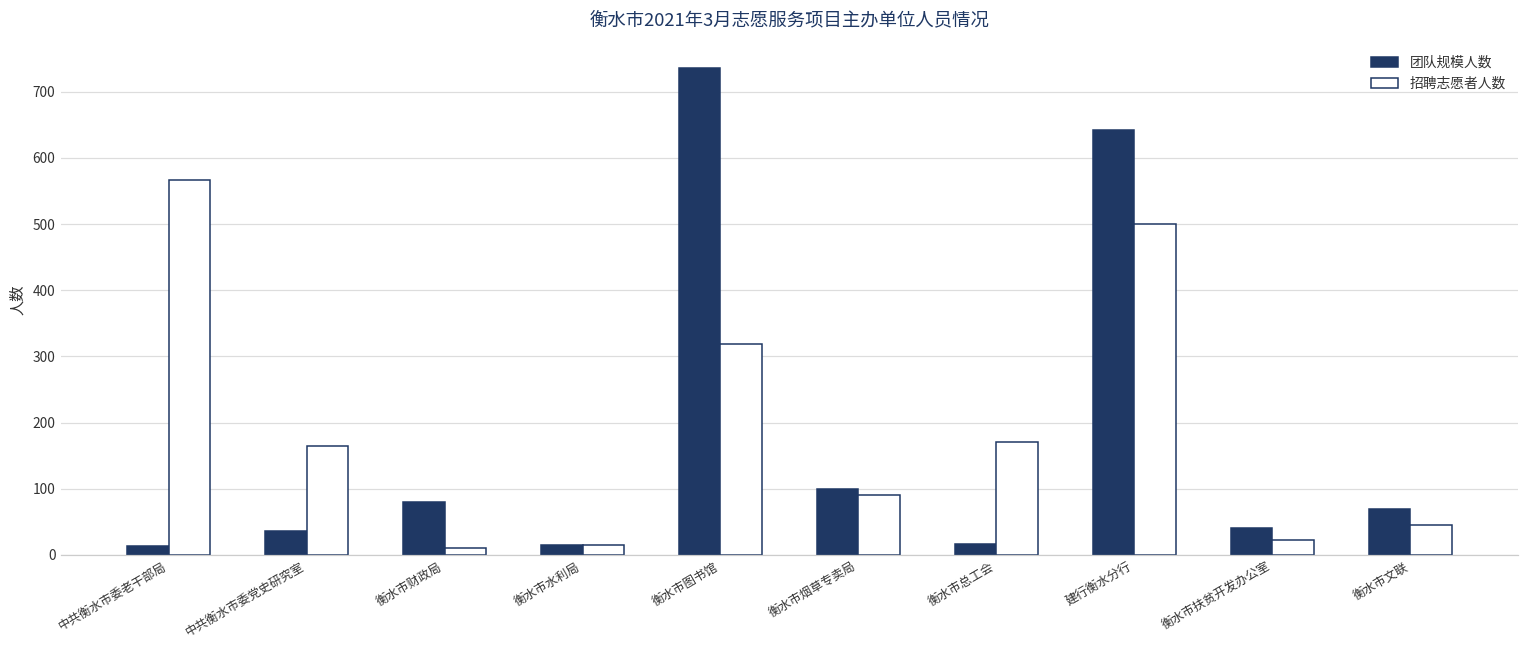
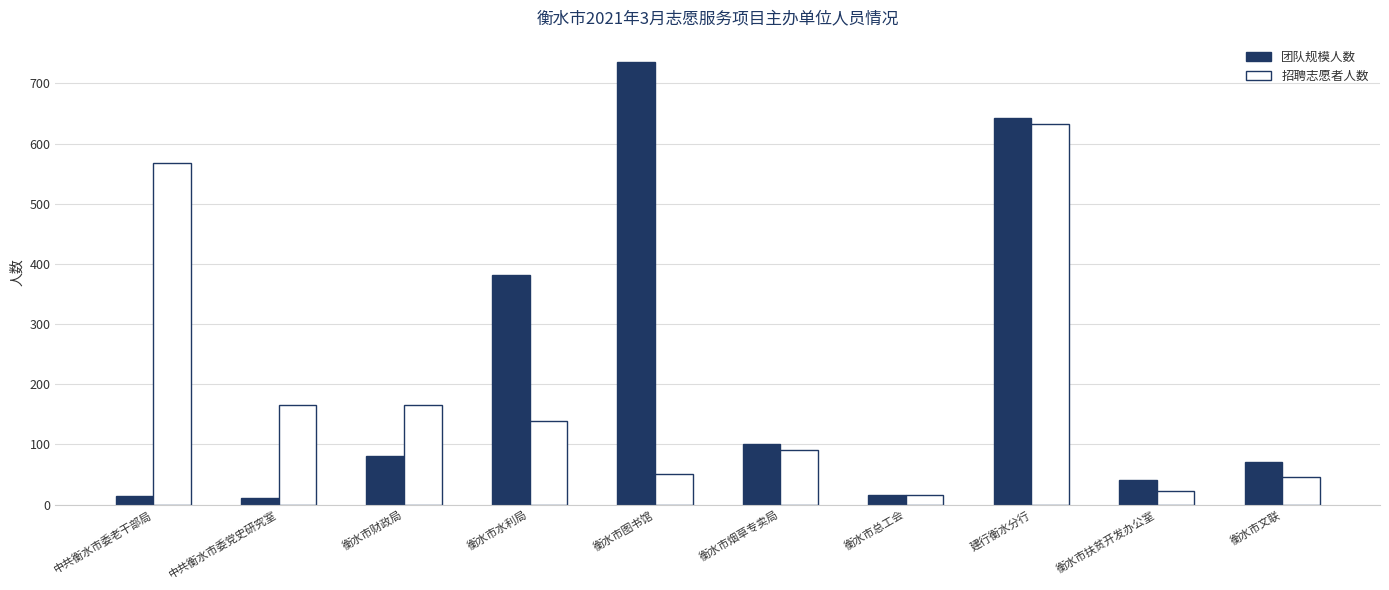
团队规模人数, 中共衡水市委党史研究室: 40 -> 10
招聘志愿者人数, 衡水市财政局: 10 -> 170
团队规模人数, 衡水市水利局: 20 -> 380
招聘志愿者人数, 衡水市水利局: 20 -> 140
招聘志愿者人数, 衡水市图书馆: 320 -> 50
招聘志愿者人数, 衡水市总工会: 170 -> 20
招聘志愿者人数, 建行衡水分行: 500 -> 630
